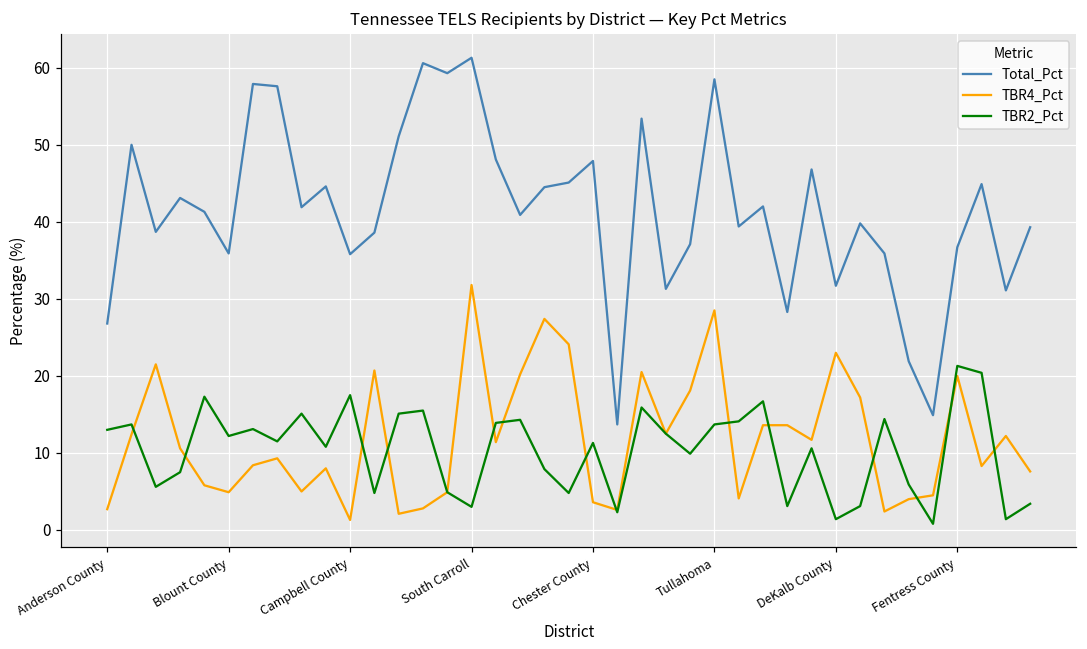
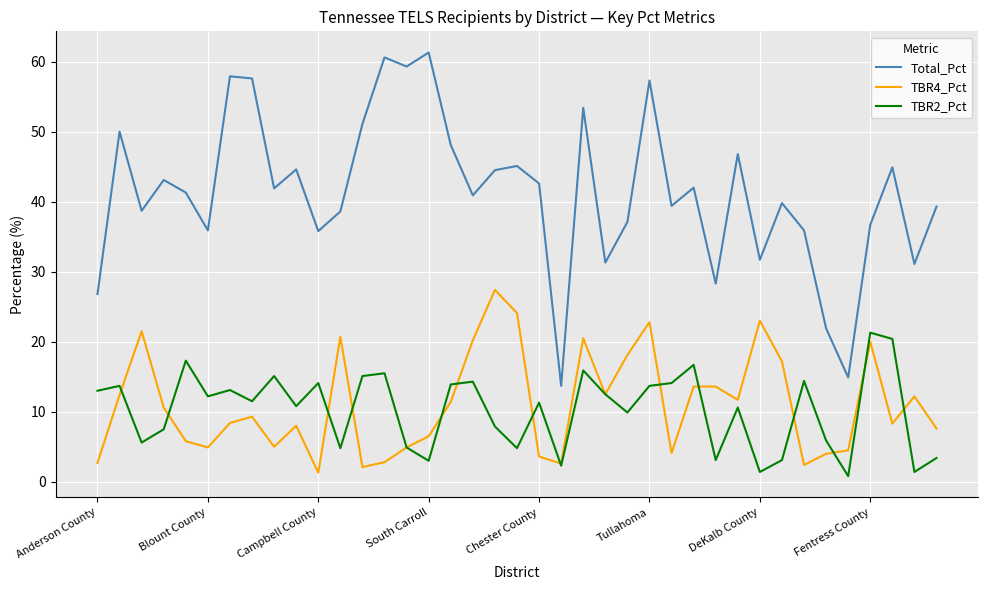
TBR2_Pct, Campbell County: 18 -> 14
TBR4_Pct, South Carroll: 32 -> 7
Total_Pct, Chester County: 48 -> 43
Total_Pct, Tullahoma: 59 -> 57
TBR4_Pct, Tullahoma: 29 -> 23
